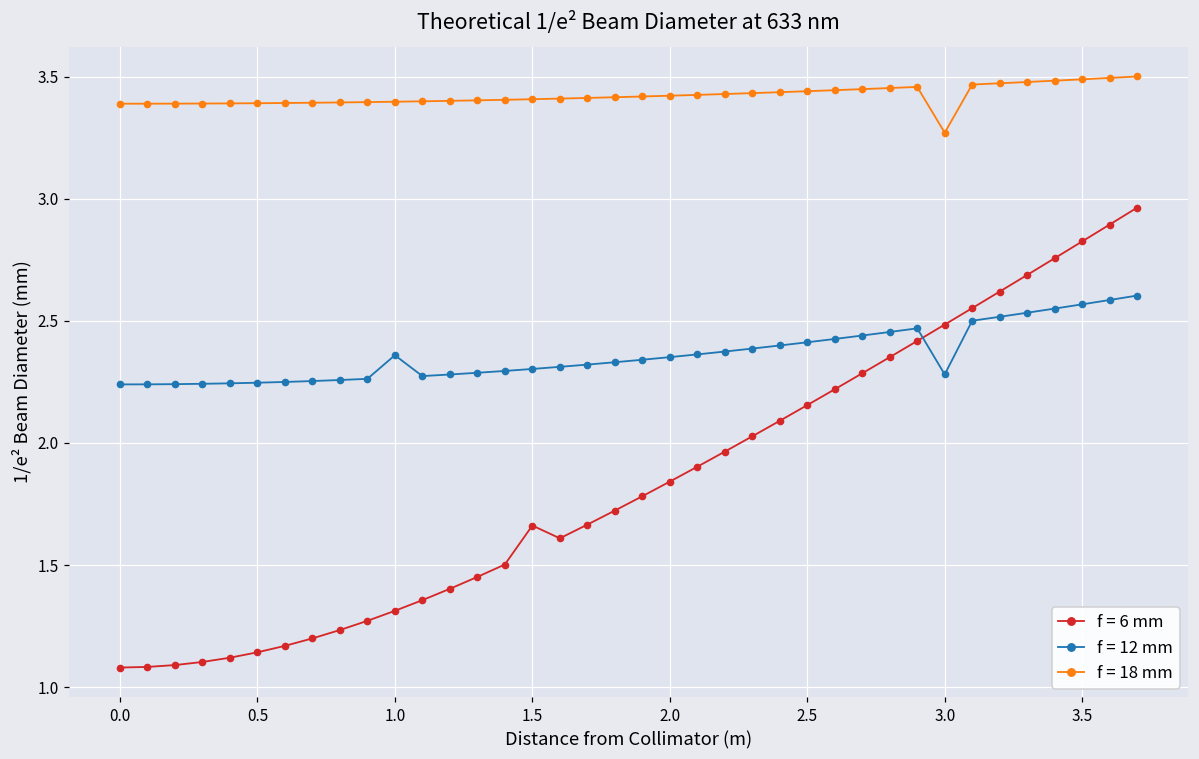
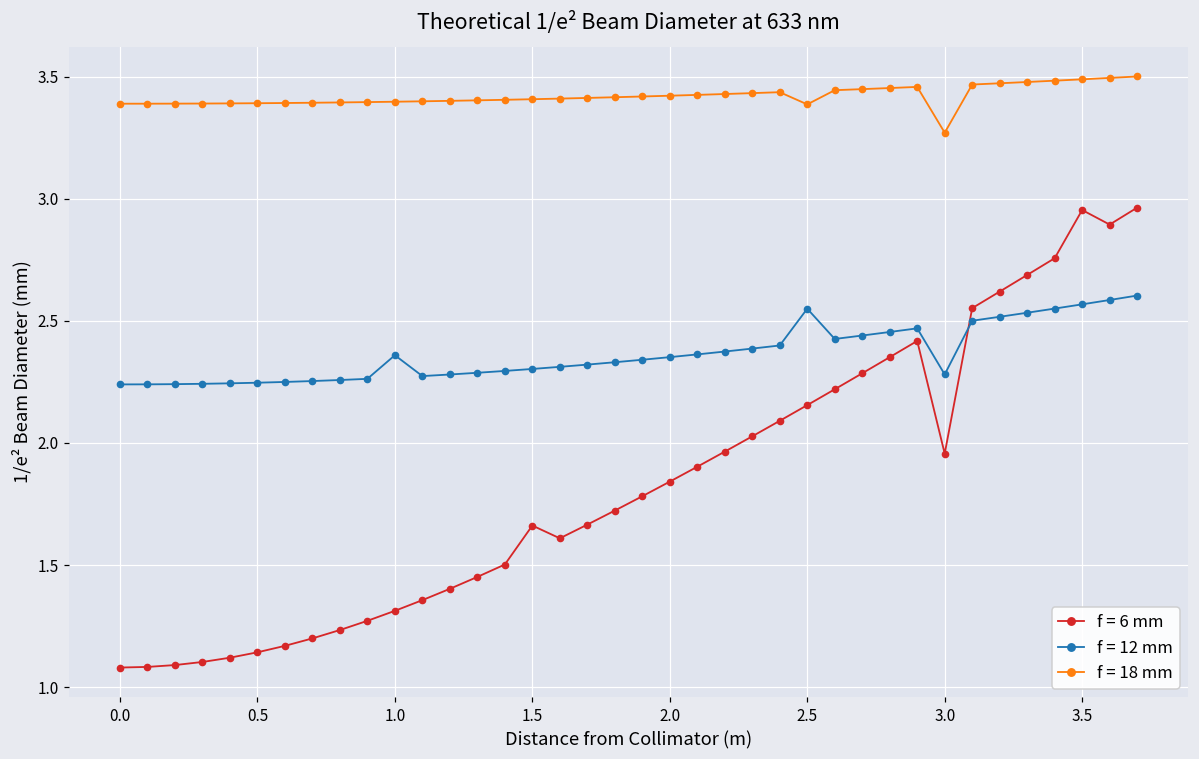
f = 12 mm, 2.5: 2.41 -> 2.55
f = 18 mm, 2.5: 3.44 -> 3.39
f = 6 mm, 3.0: 2.49 -> 1.96
f = 6 mm, 3.5: 2.83 -> 2.95
